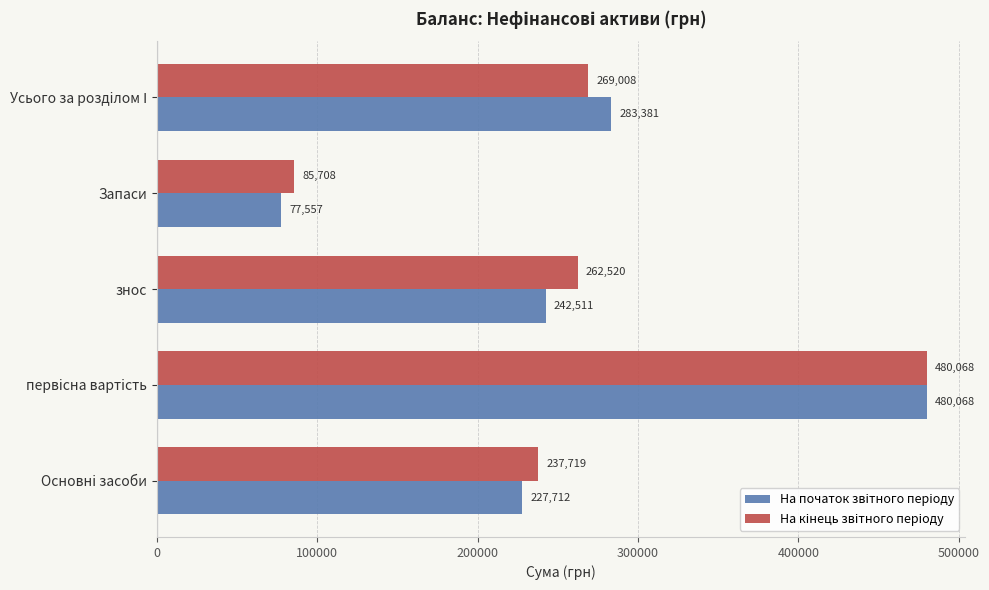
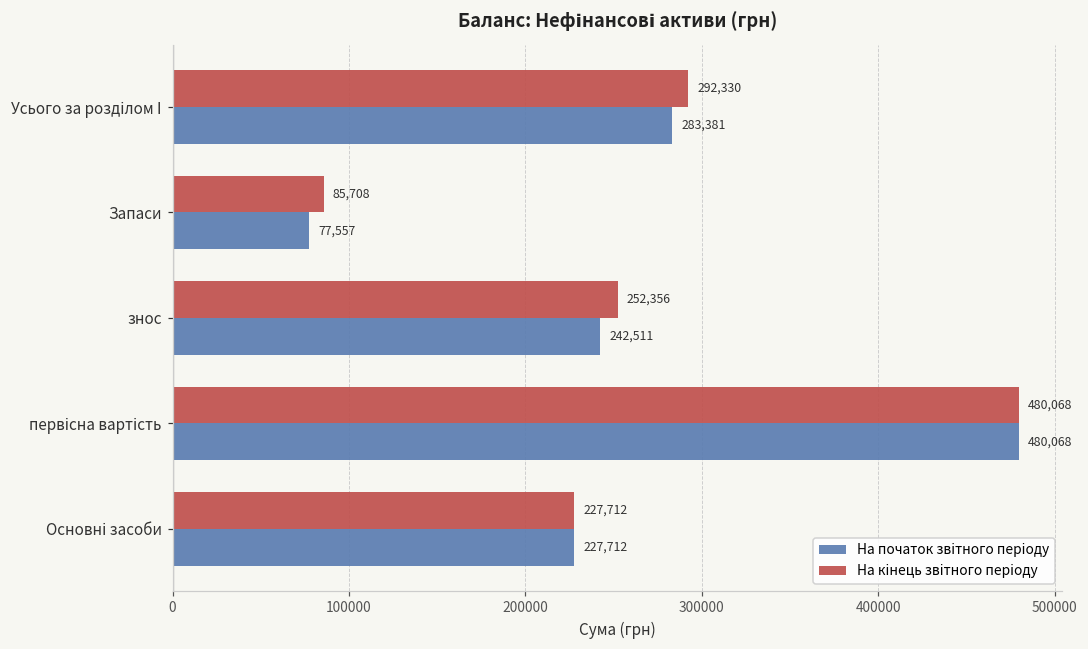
На кінець звітного періоду, Усього за розділом І: 269,008 -> 292,330
На кінець звітного періоду, знос: 262,520 -> 252,356
На кінець звітного періоду, Основні засоби: 237,719 -> 227,712
